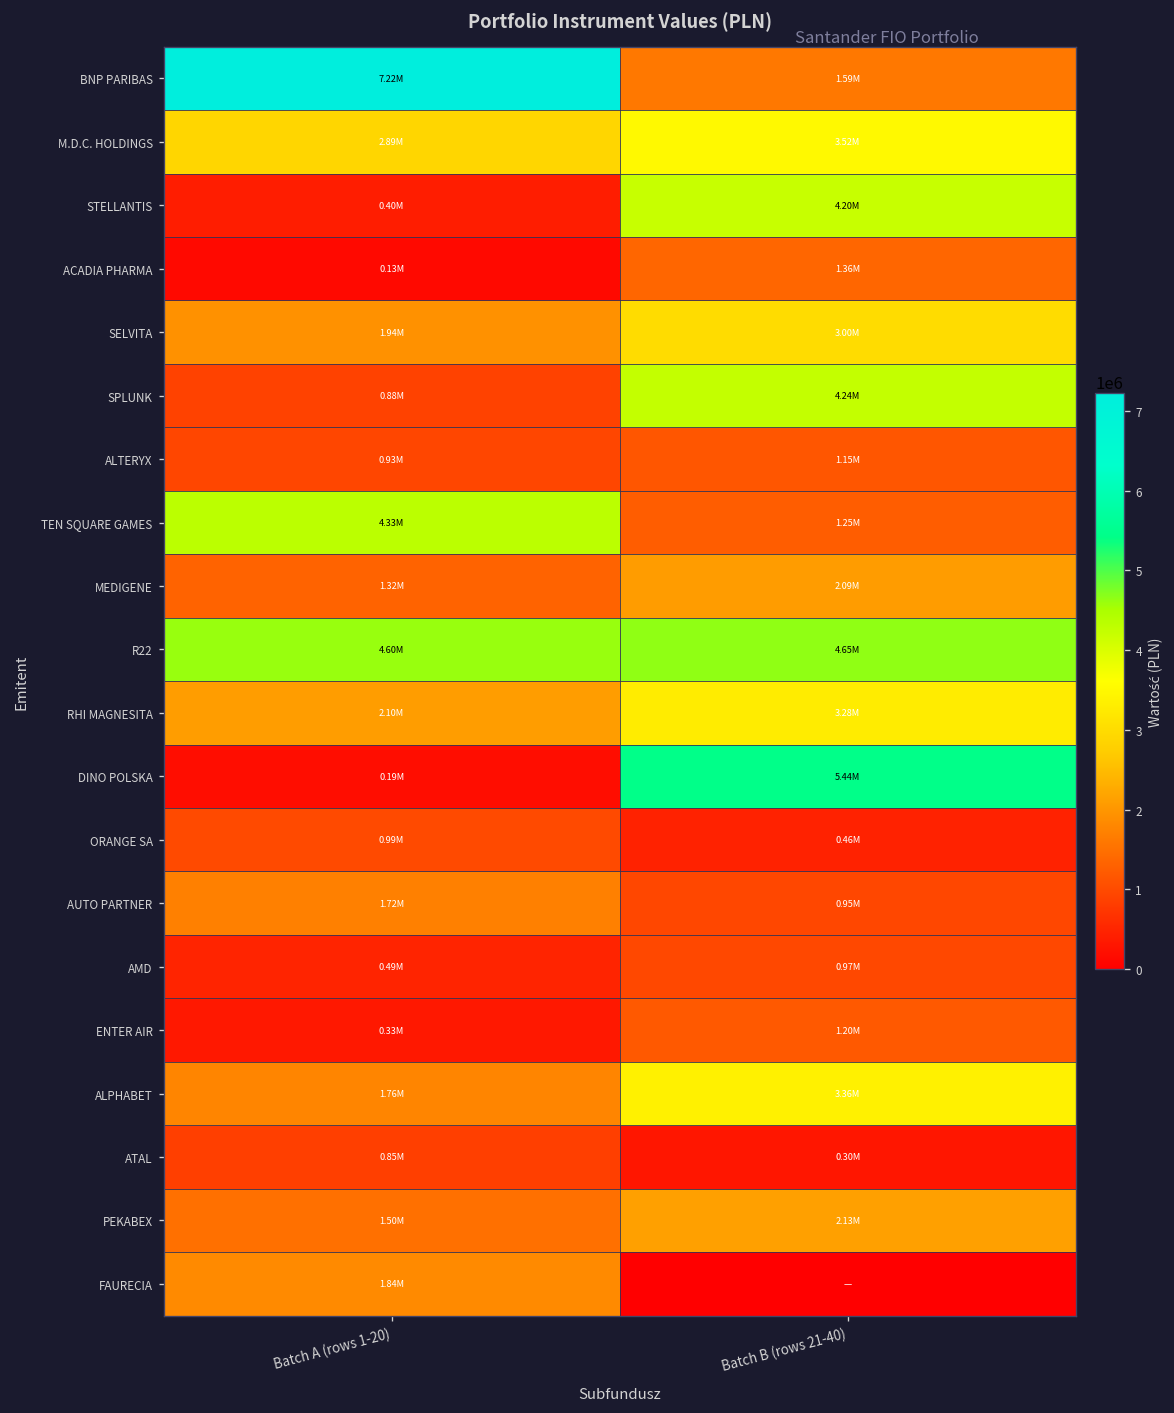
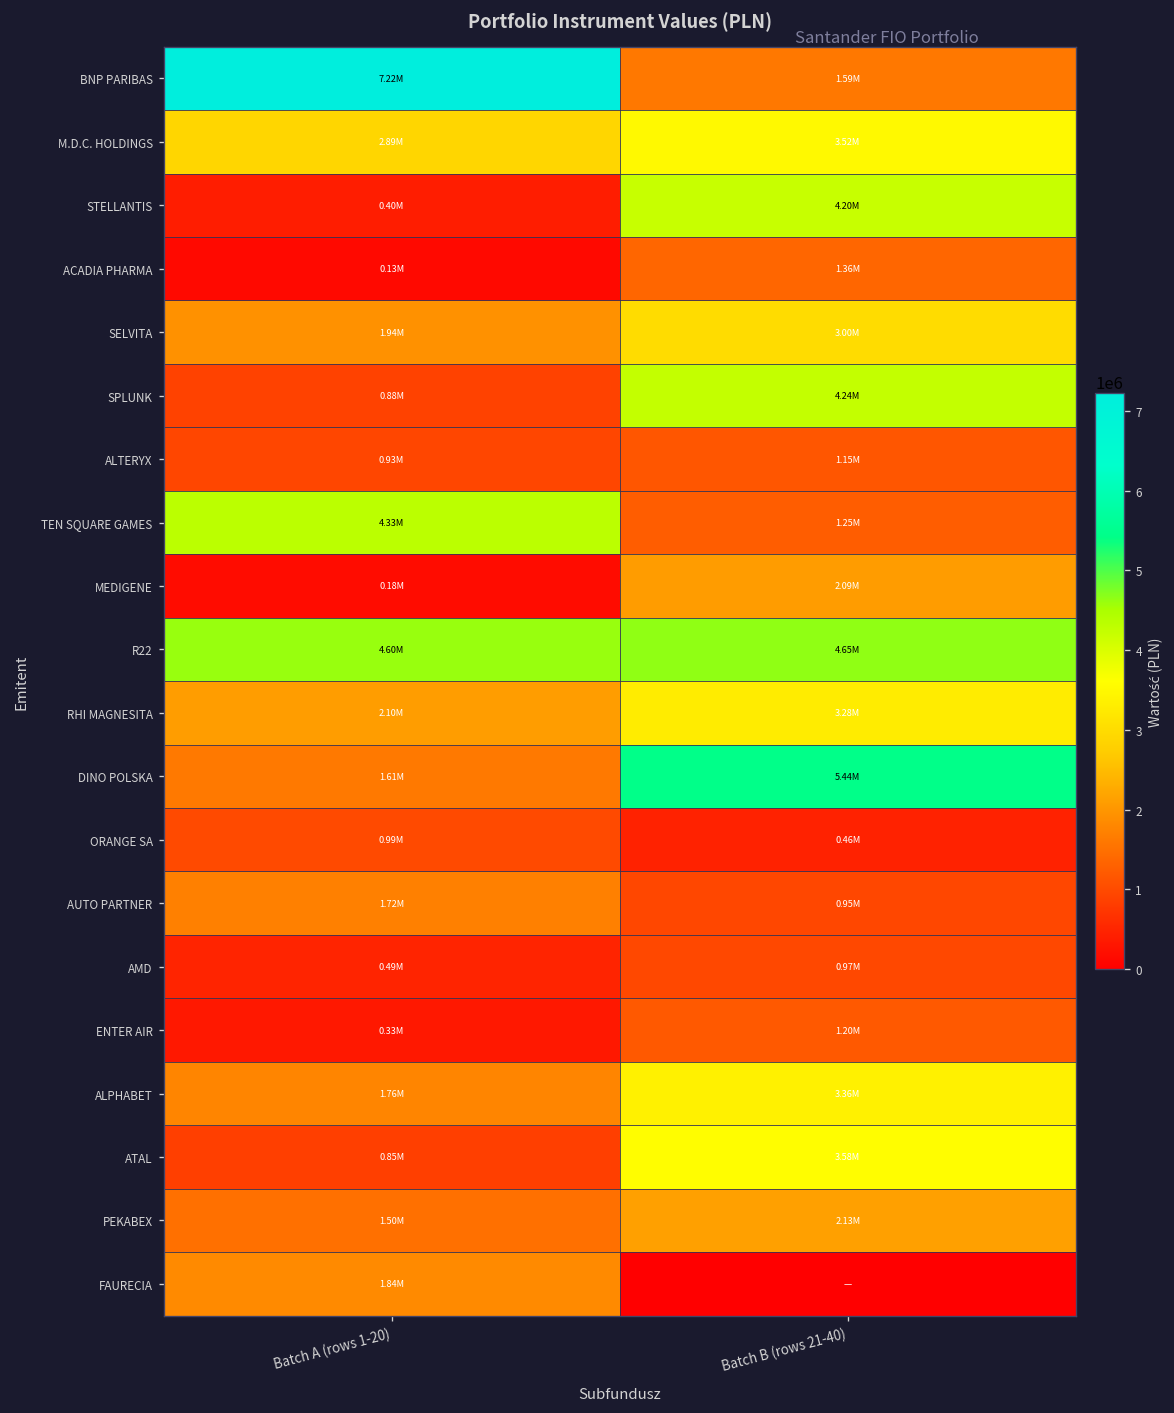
MEDIGENE, Batch A (rows 1-20): 1.32M -> 0.18M
DINO POLSKA, Batch A (rows 1-20): 0.19M -> 1.61M
ATAL, Batch B (rows 21-40): 0.30M -> 3.58M
